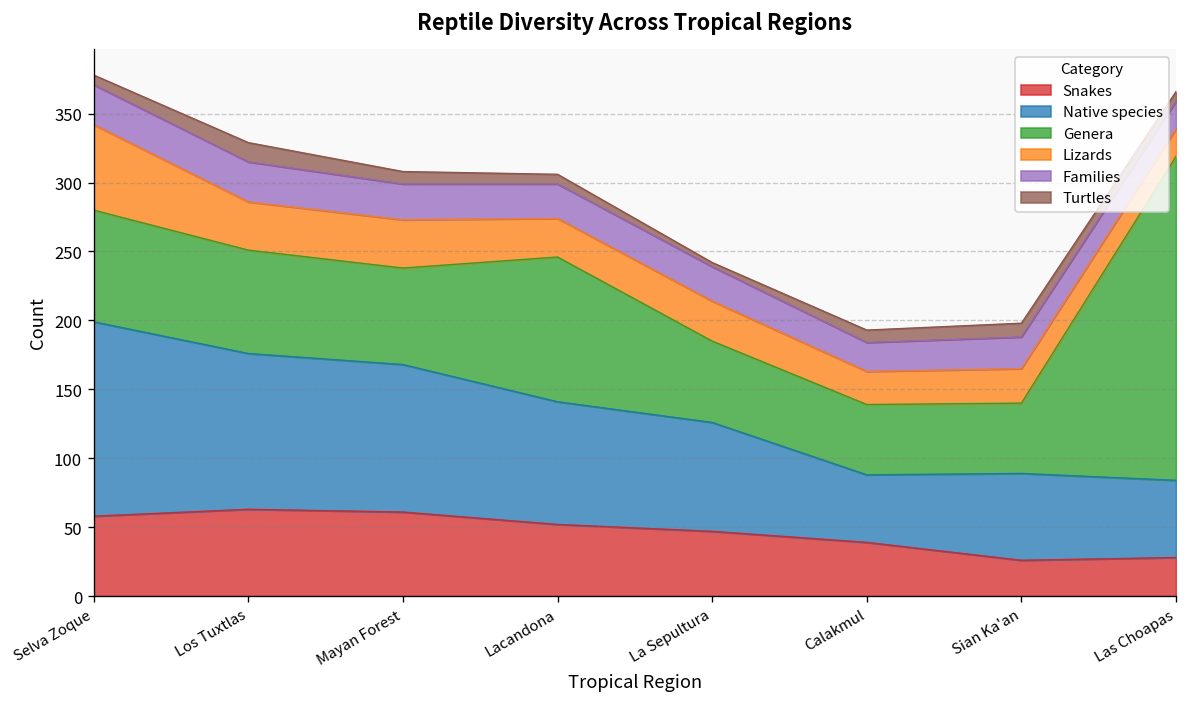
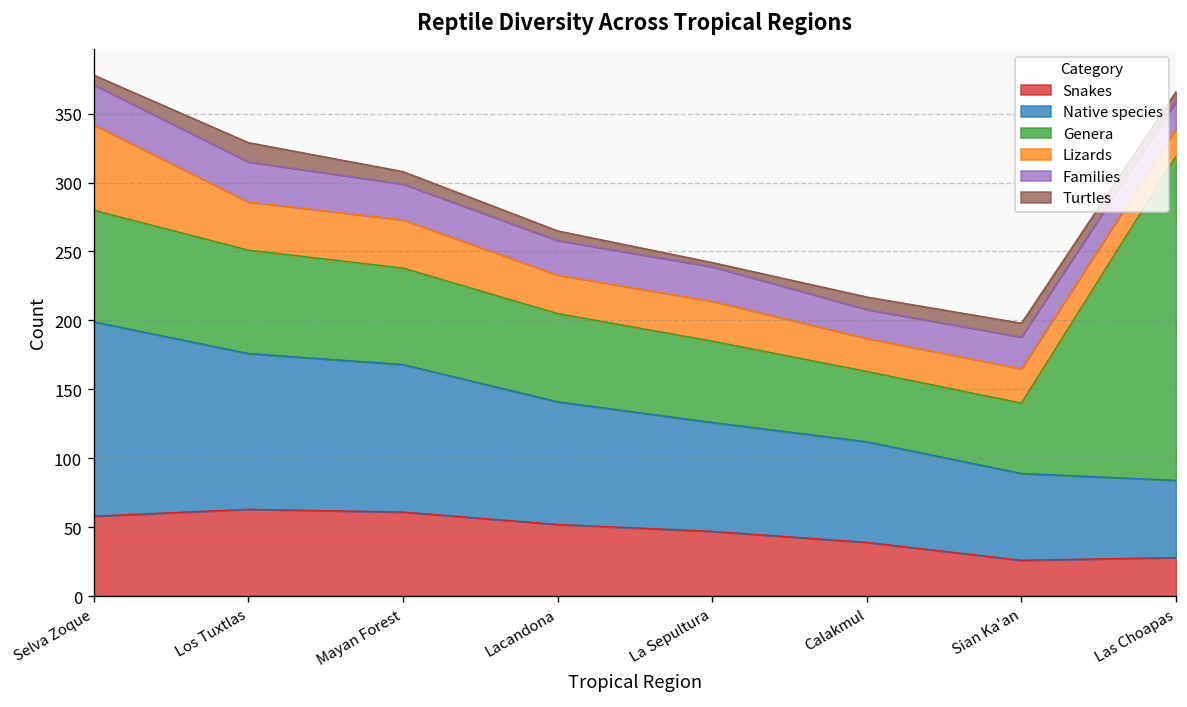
Genera, Lacandona: 105 -> 64
Native species, Calakmul: 49 -> 73
